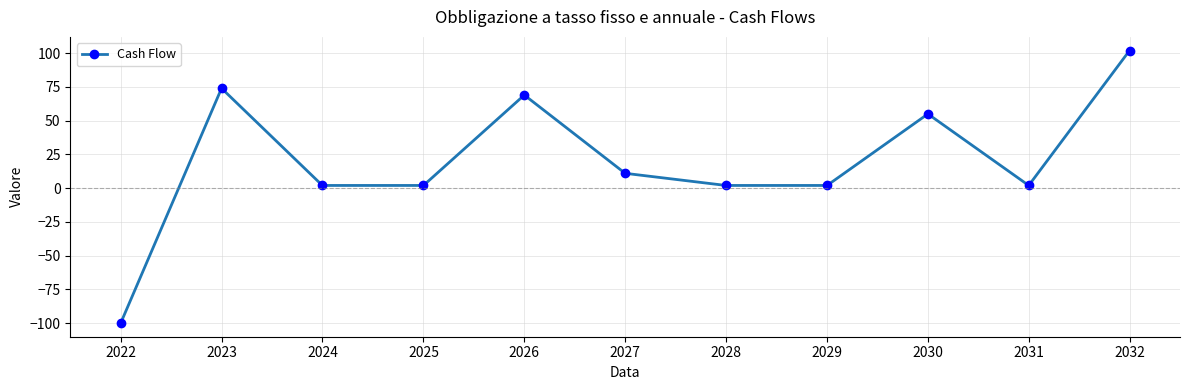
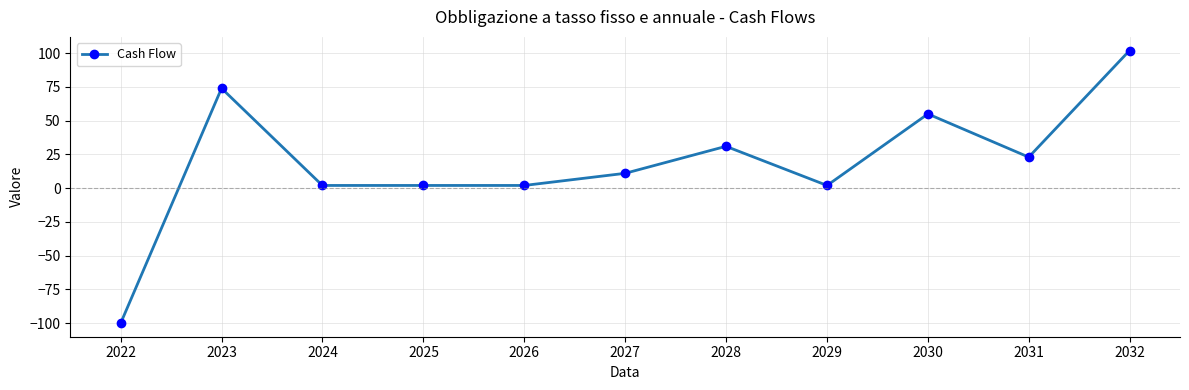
2026: 69 -> 2
2028: 2 -> 31
2031: 2 -> 23
